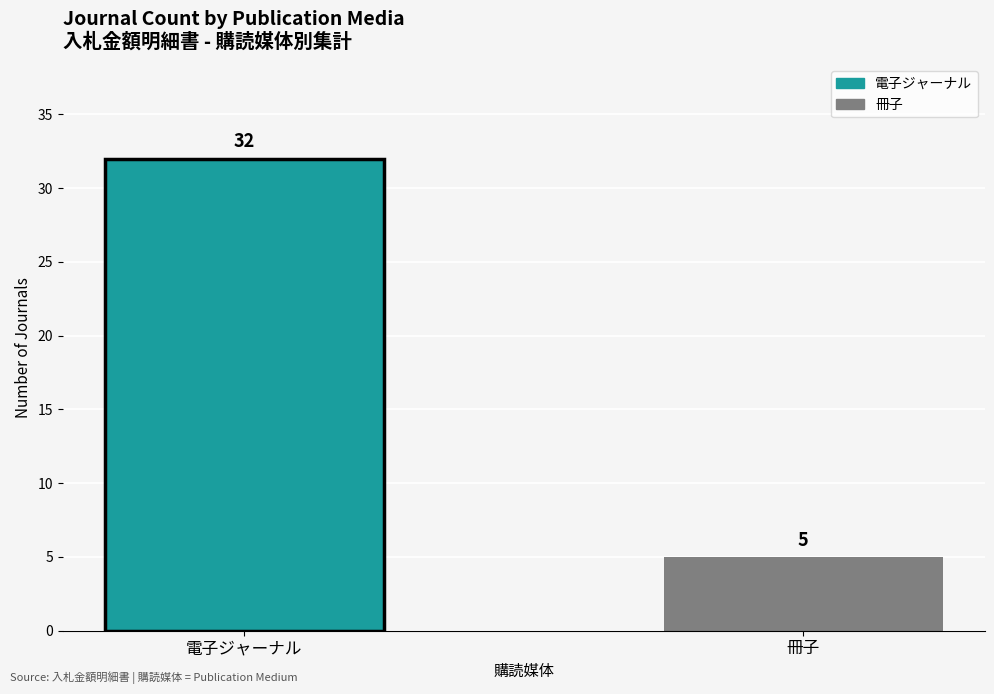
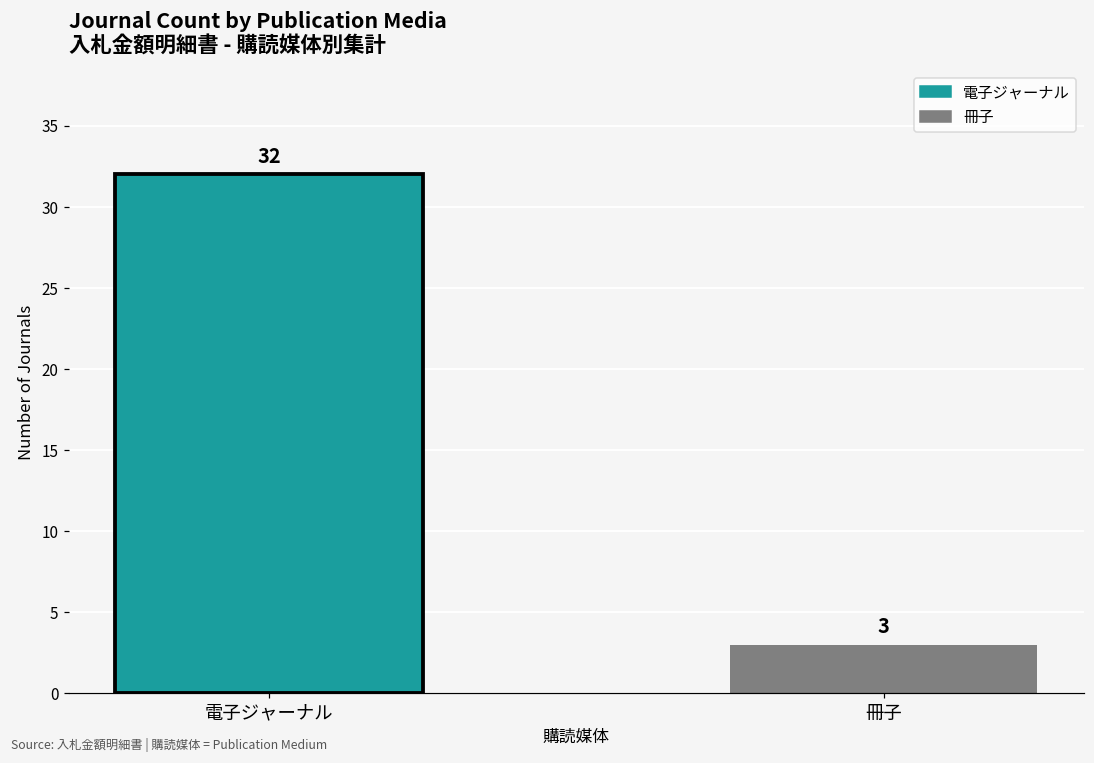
冊子: 5 -> 3
